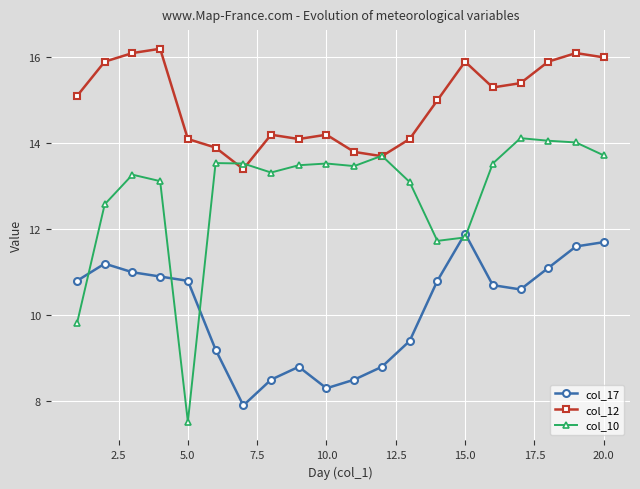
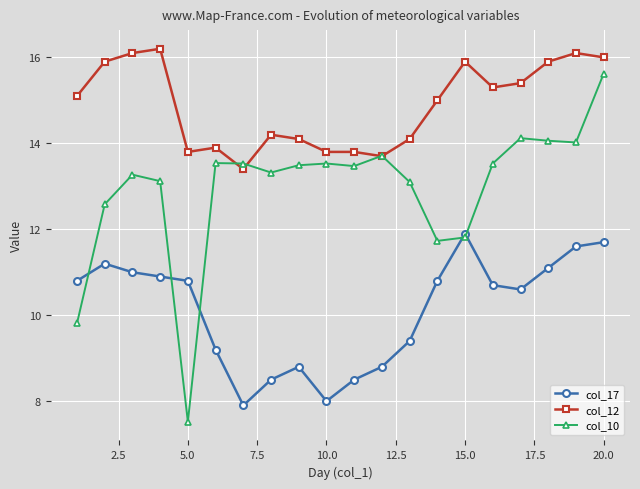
col_12, 5.0: 14.1 -> 13.8
col_17, 10.0: 8.3 -> 8.0
col_12, 10.0: 14.2 -> 13.8
col_10, 20.0: 13.7 -> 15.6
